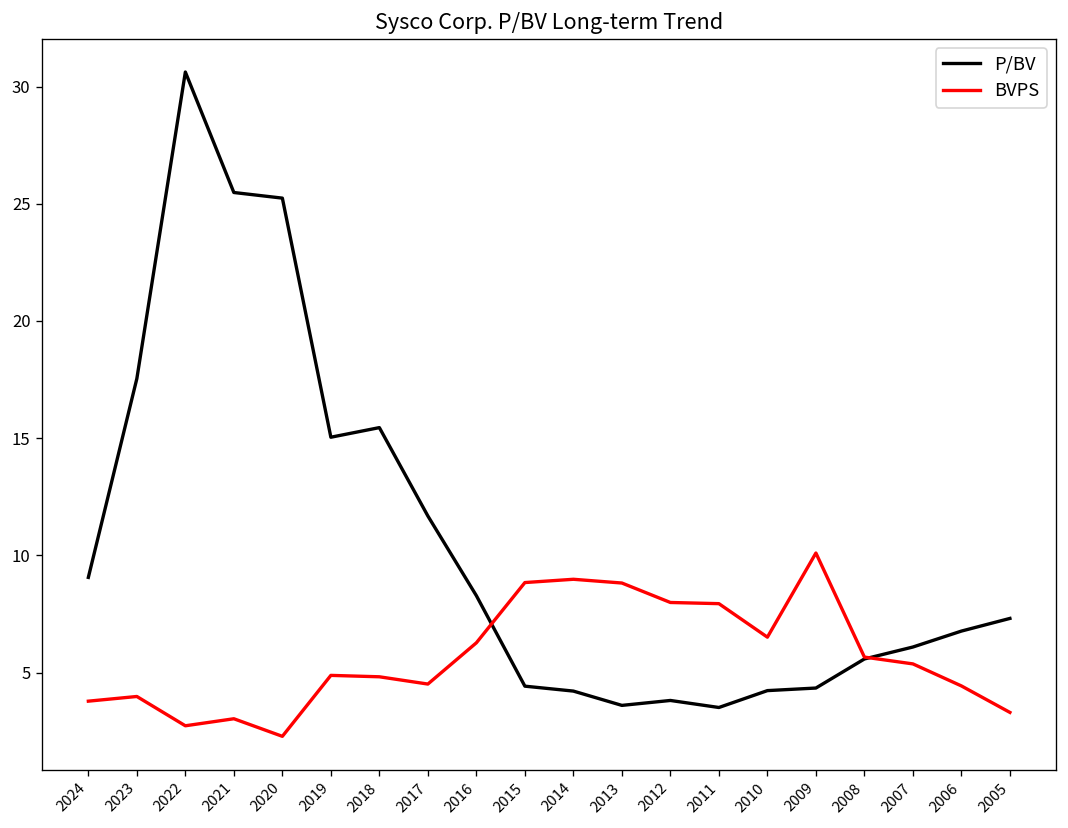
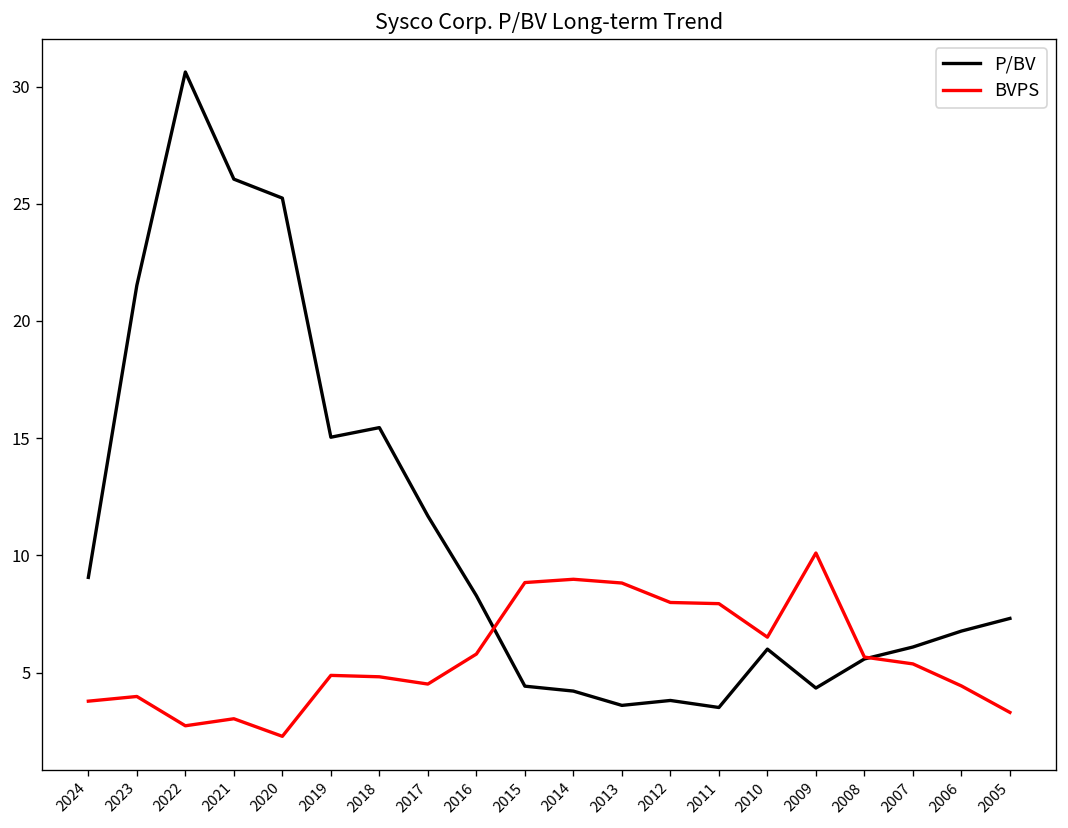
P/BV, 2023: 17.5 -> 21.5
P/BV, 2021: 25.5 -> 26.1
BVPS, 2016: 6.3 -> 5.8
P/BV, 2010: 4.2 -> 6.0
